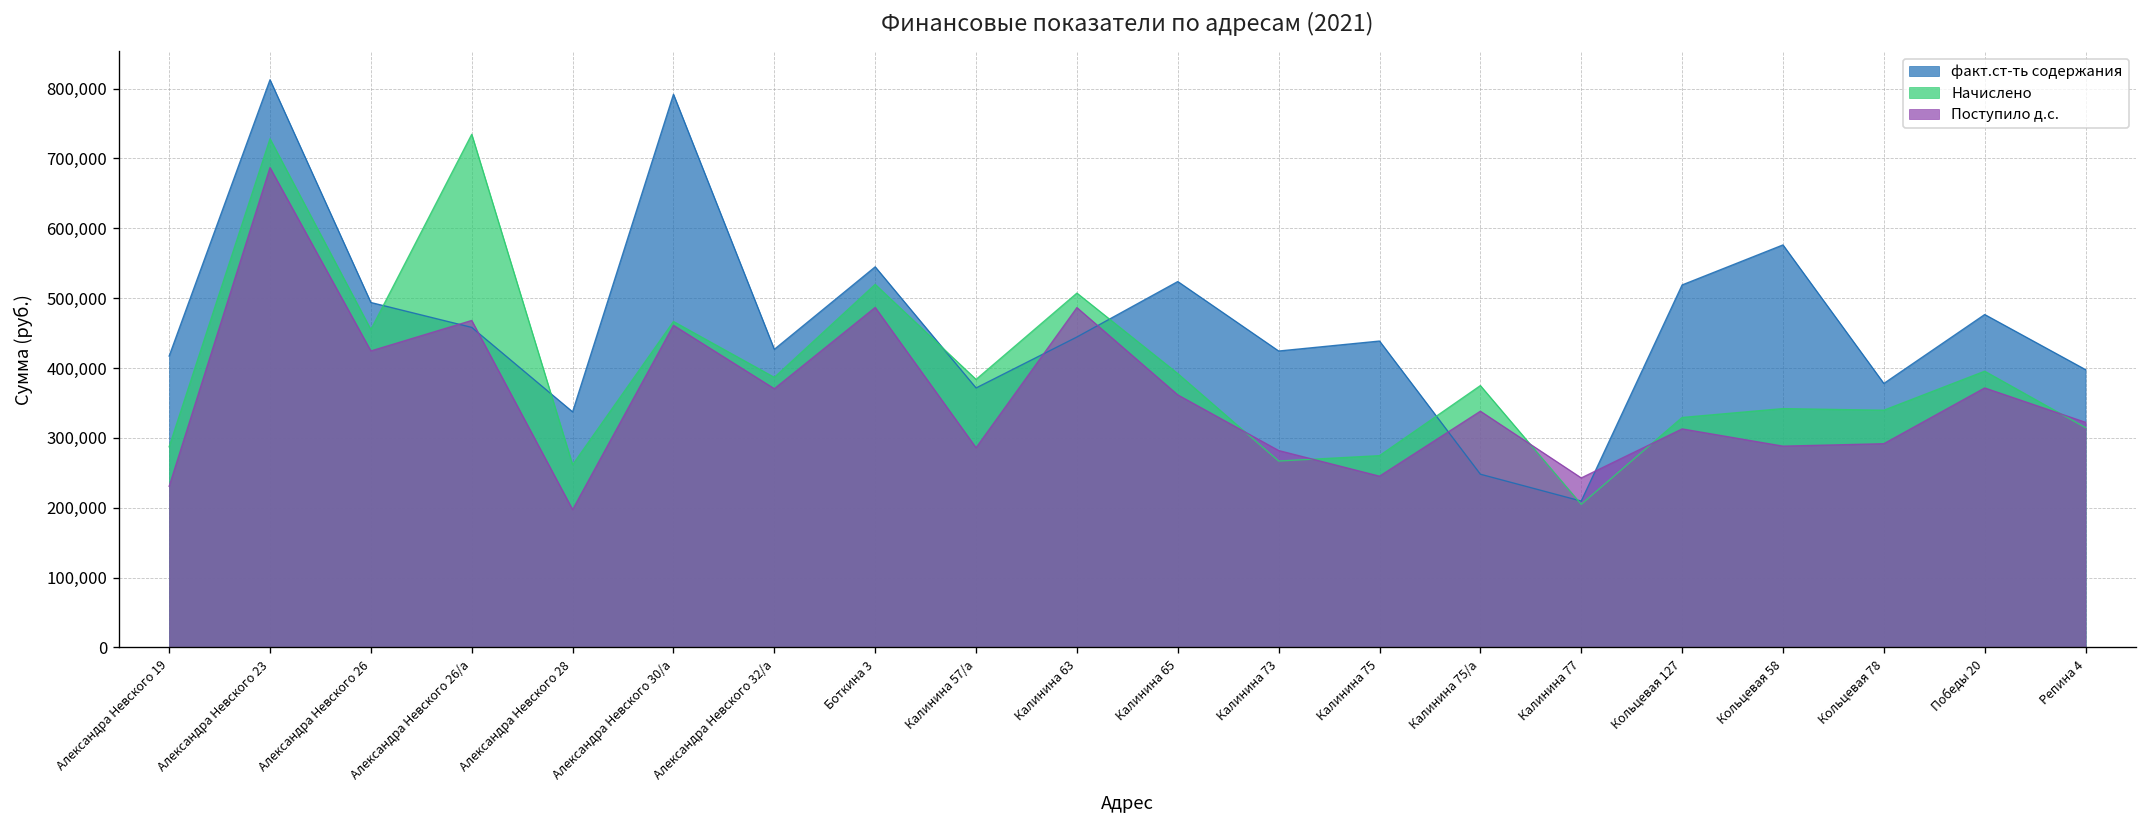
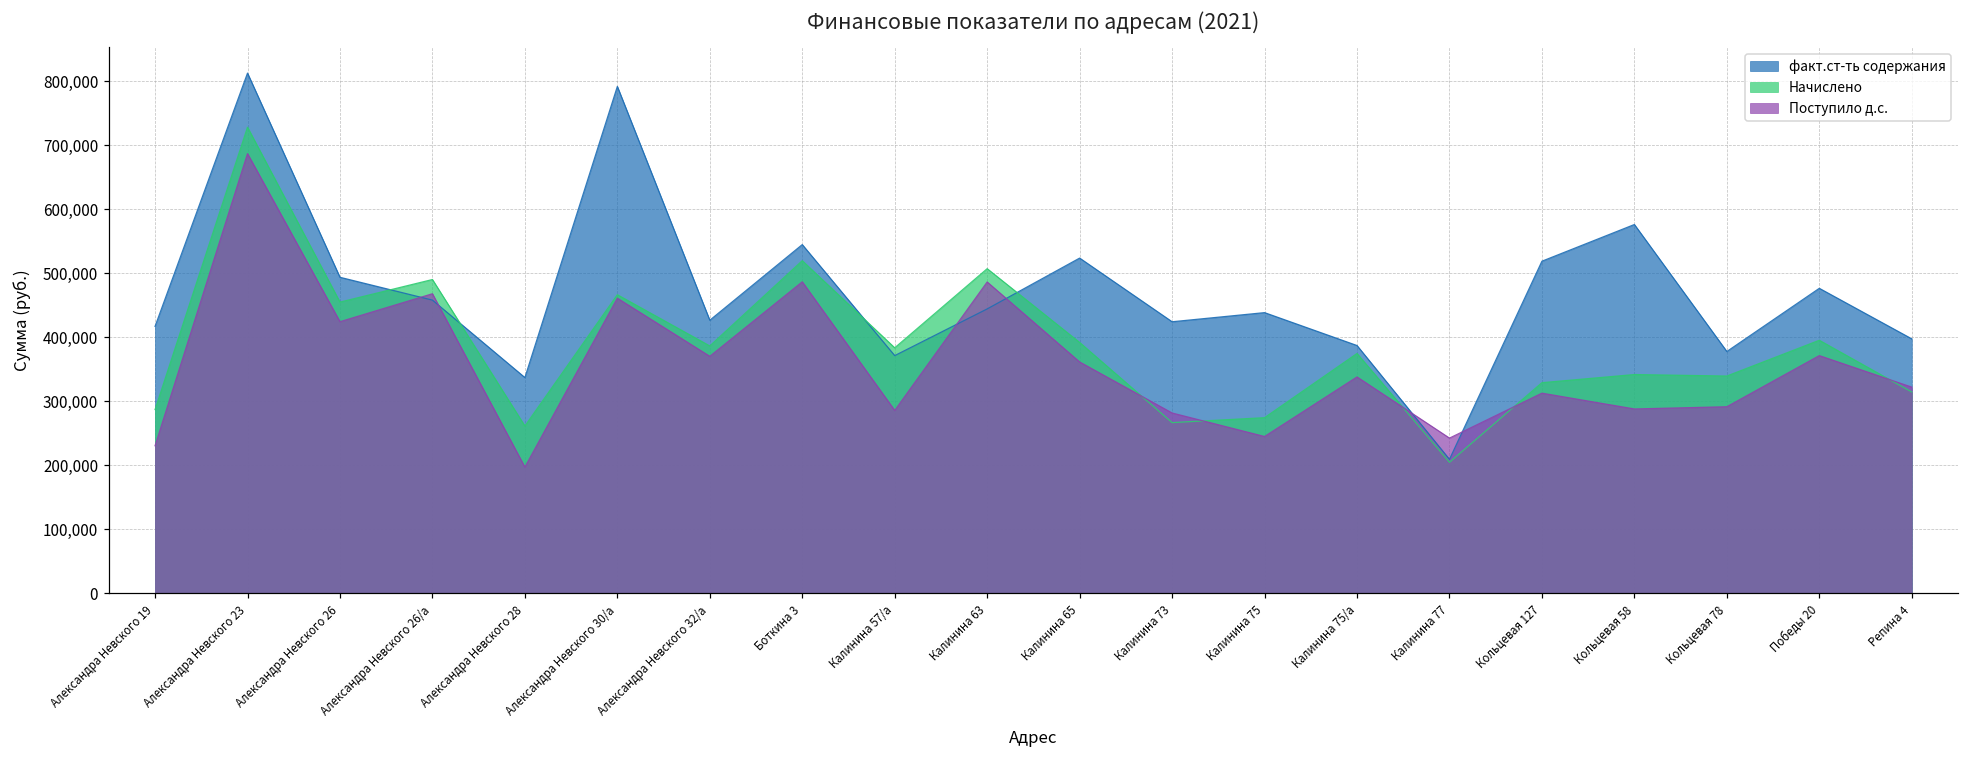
Начислено, Александра Невского 26/а: 730,000 -> 490,000
факт.ст-ть содержания, Калинина 75/а: 250,000 -> 390,000
